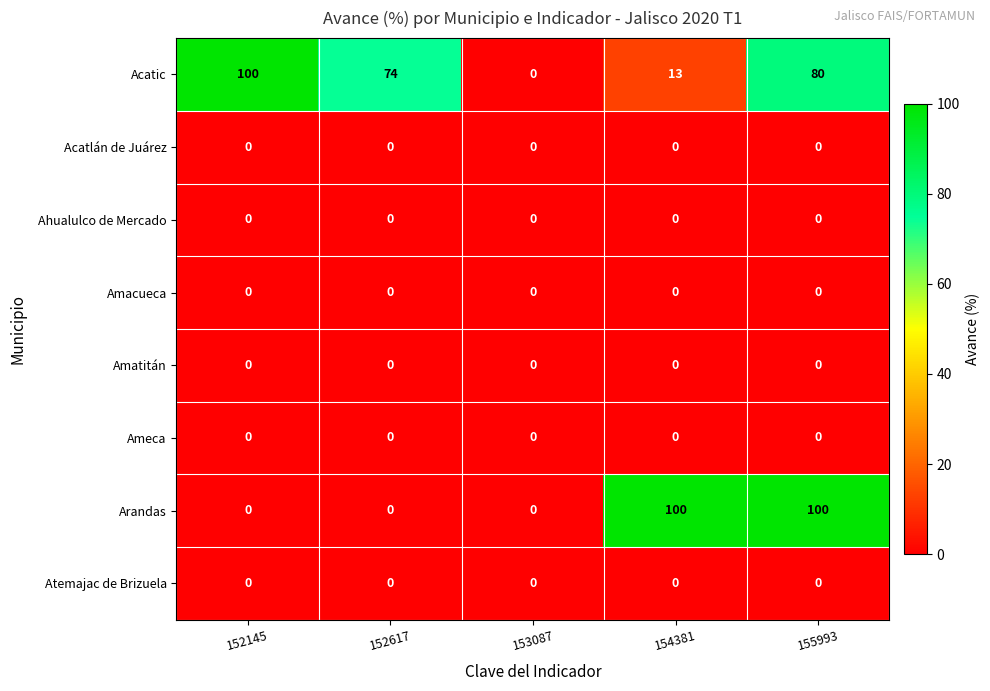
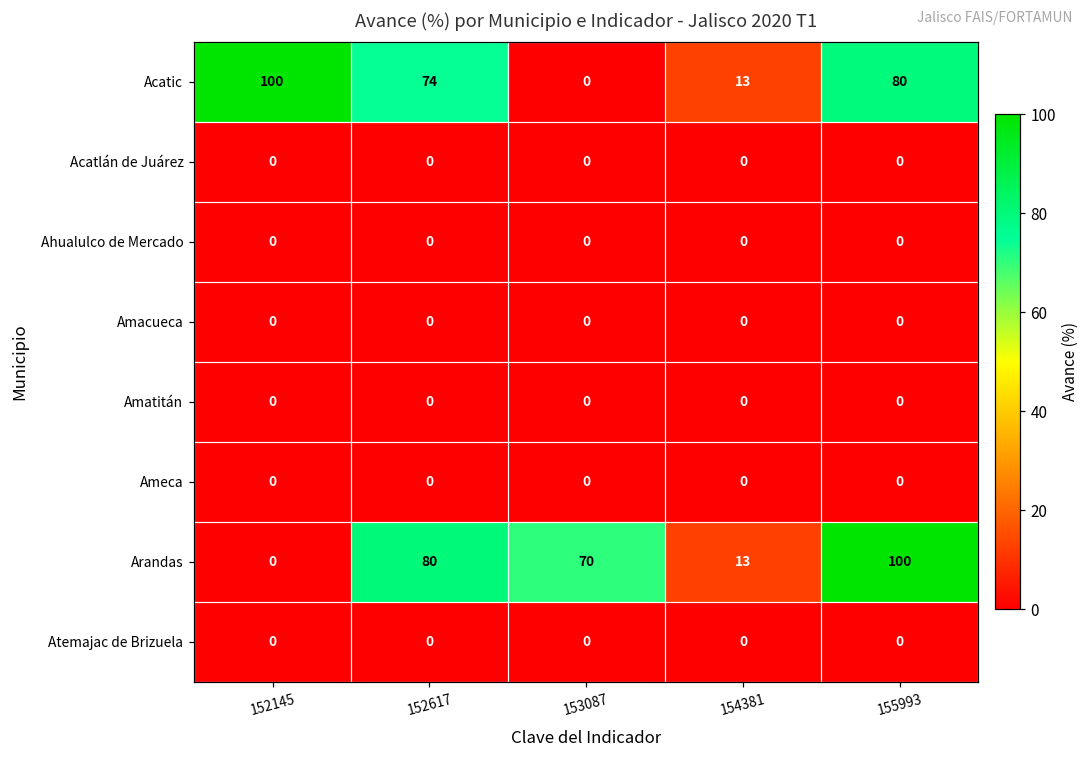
Arandas, 152617: 0 -> 80
Arandas, 153087: 0 -> 70
Arandas, 154381: 100 -> 13
